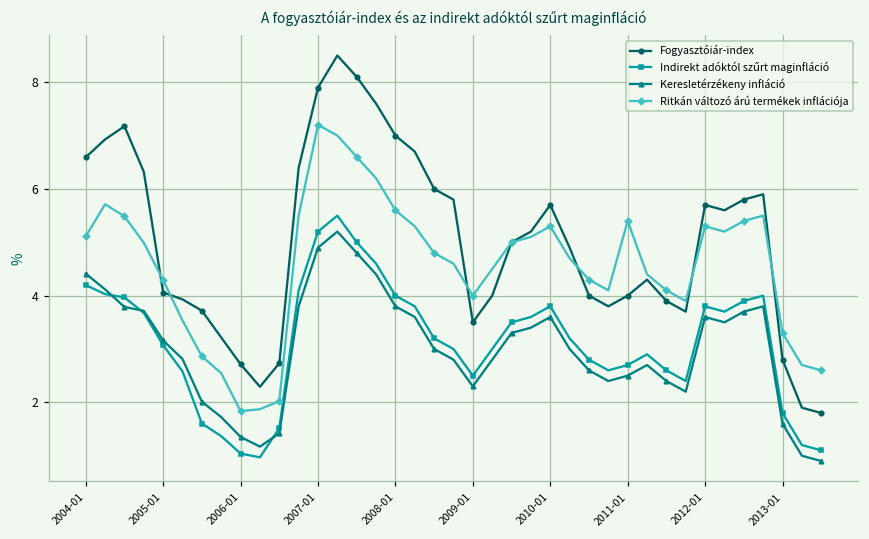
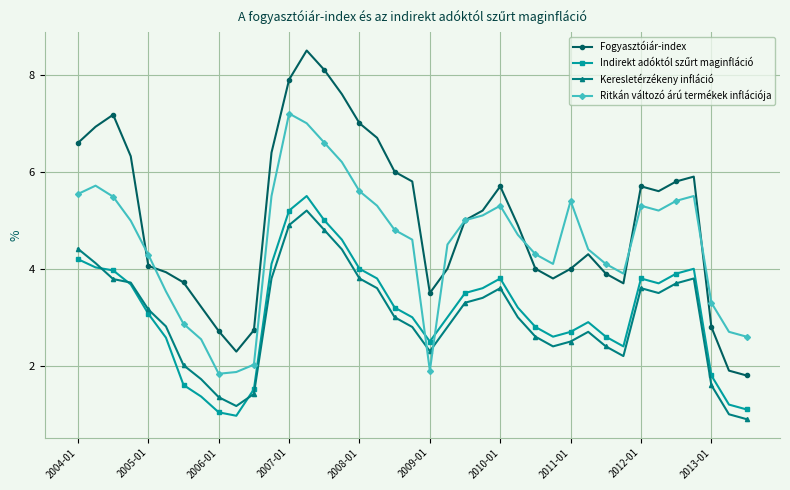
Ritkán változó árú termékek inflációja, 2004-01: 5.1 -> 5.5
Ritkán változó árú termékek inflációja, 2009-01: 4.0 -> 1.9
